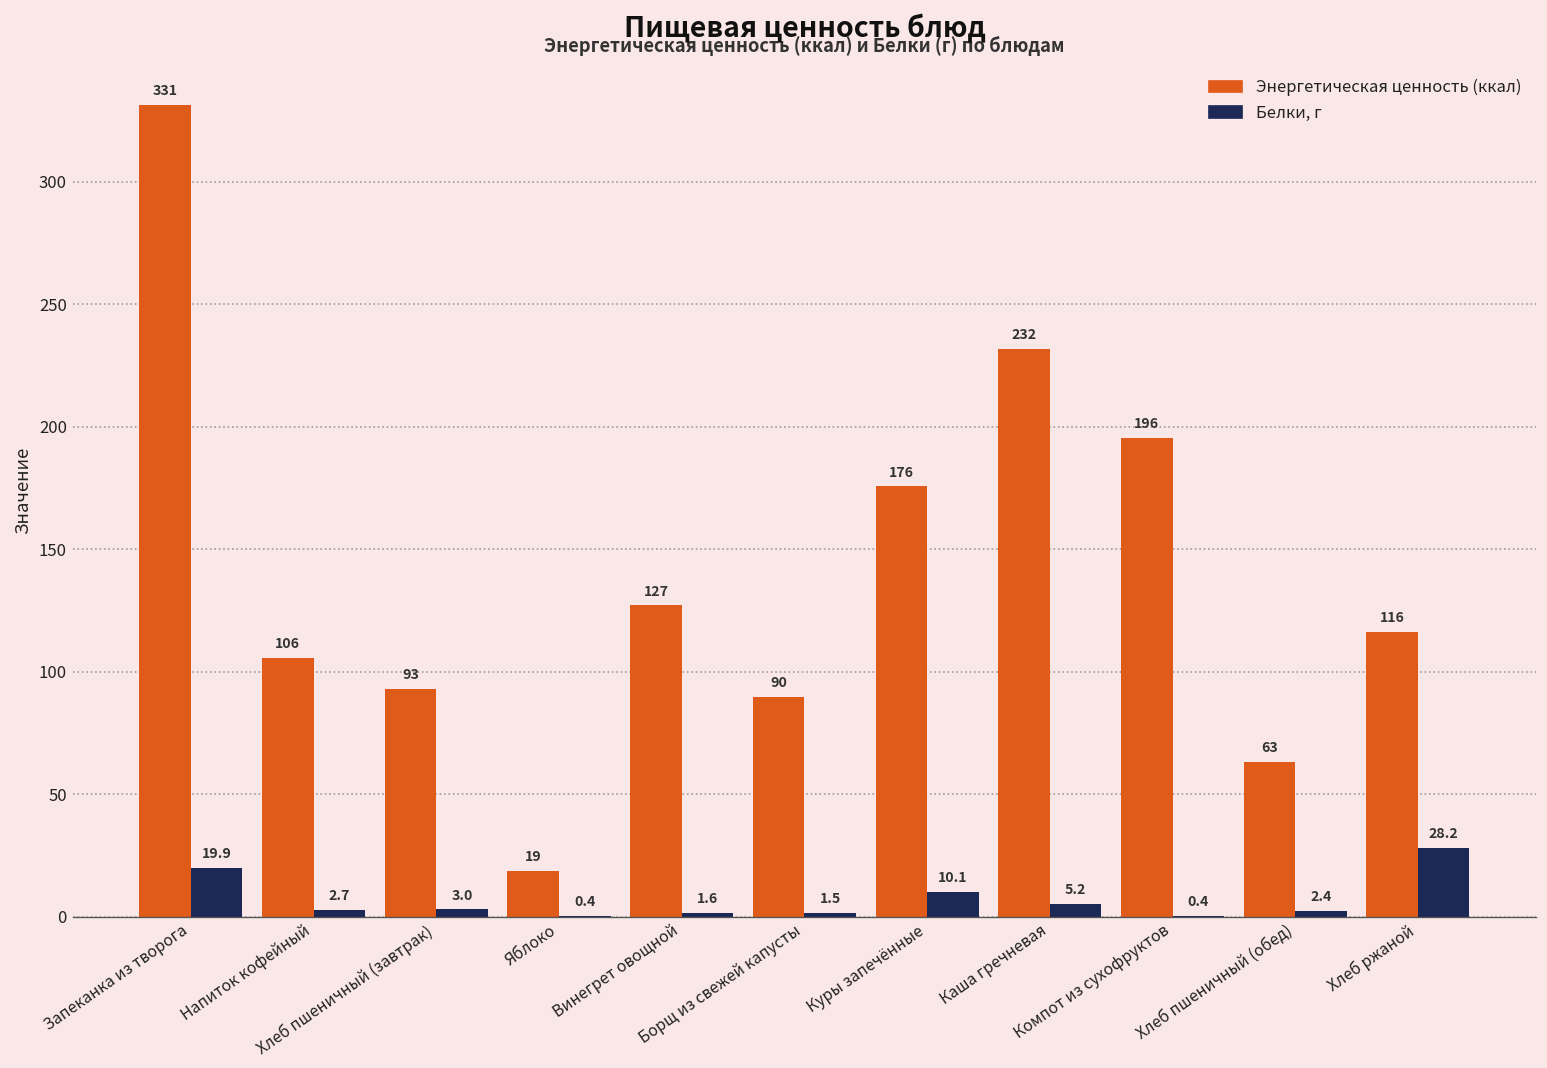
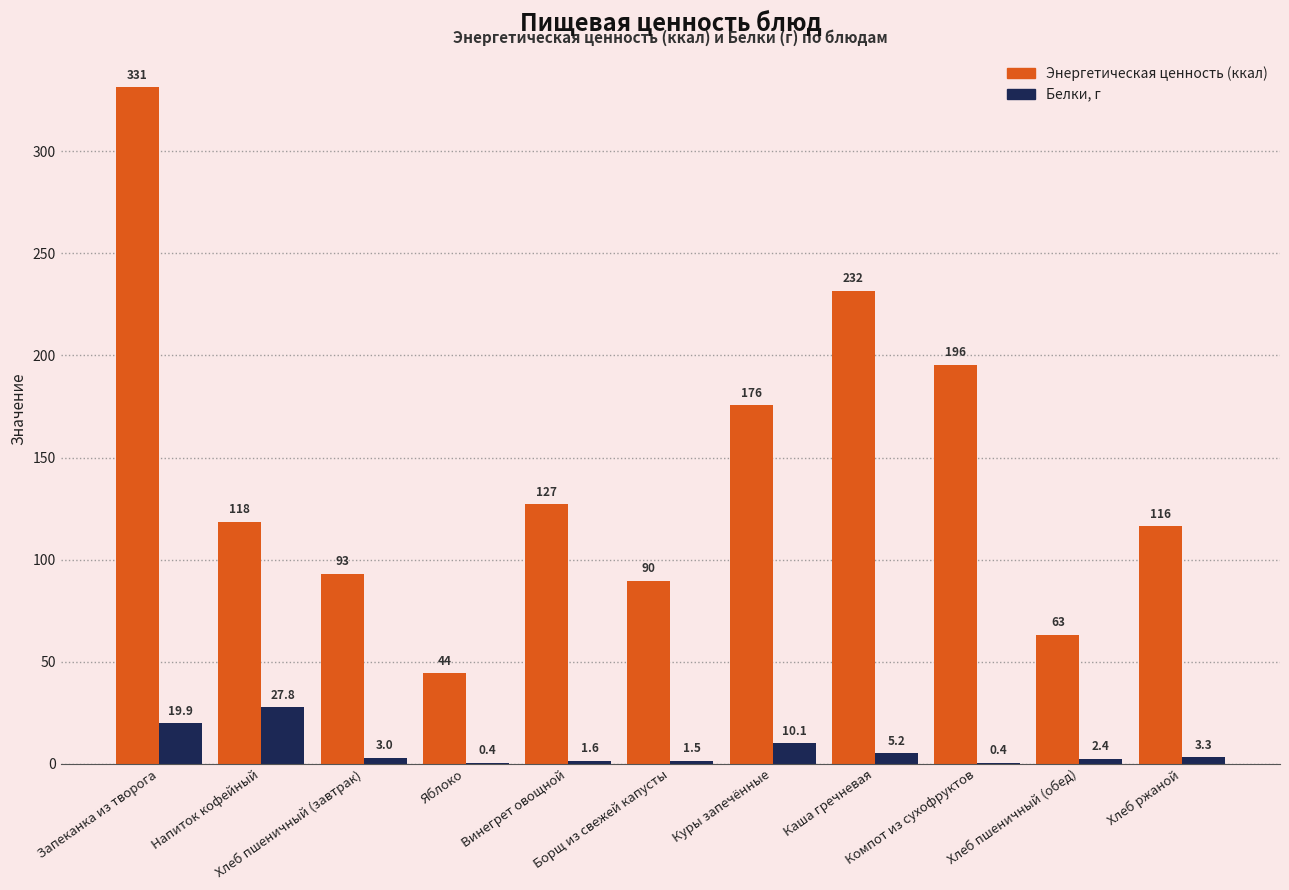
Энергетическая ценность (ккал), Напиток кофейный: 106 -> 118
Белки, г, Напиток кофейный: 2.7 -> 27.8
Энергетическая ценность (ккал), Яблоко: 19 -> 44
Белки, г, Хлеб ржаной: 28.2 -> 3.3
